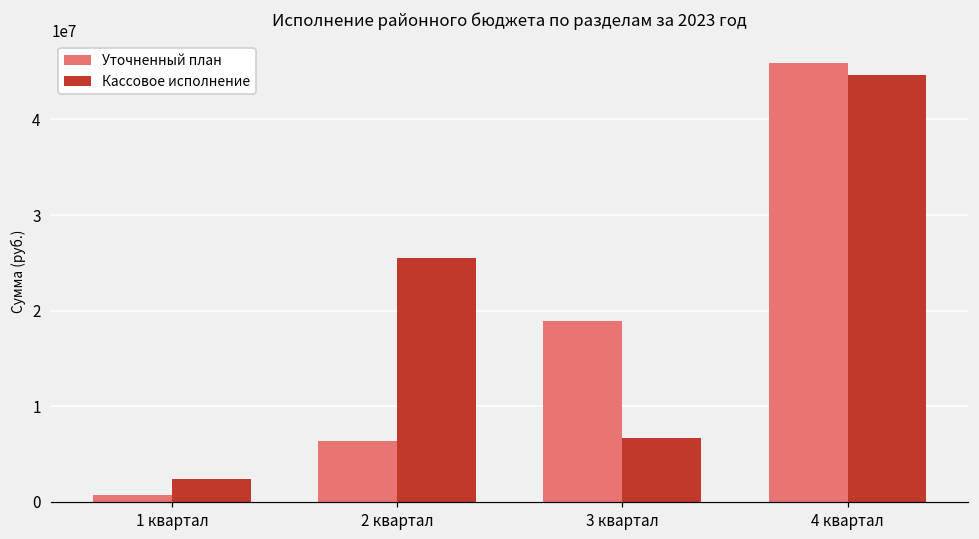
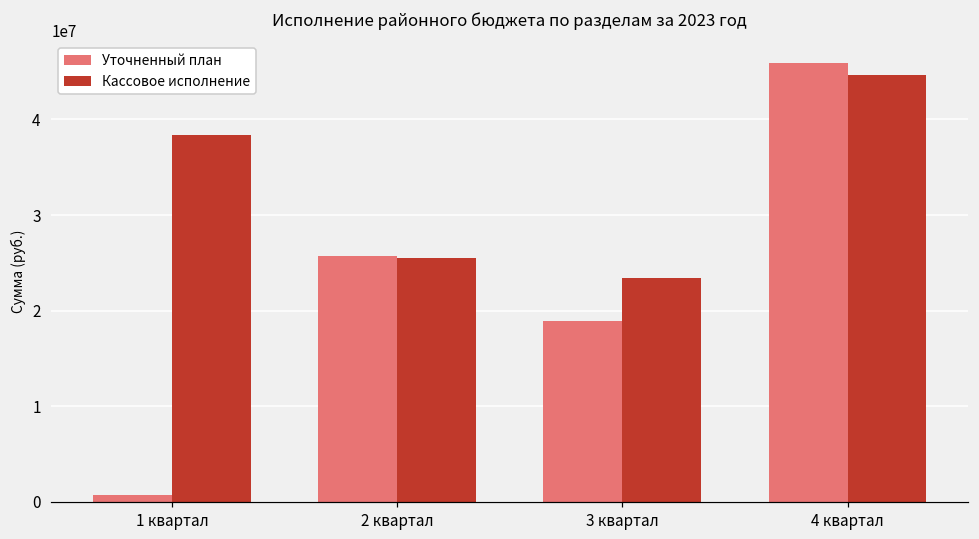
Кассовое исполнение, 1 квартал: 2000000 -> 38000000
Уточненный план, 2 квартал: 6000000 -> 26000000
Кассовое исполнение, 3 квартал: 7000000 -> 23000000
